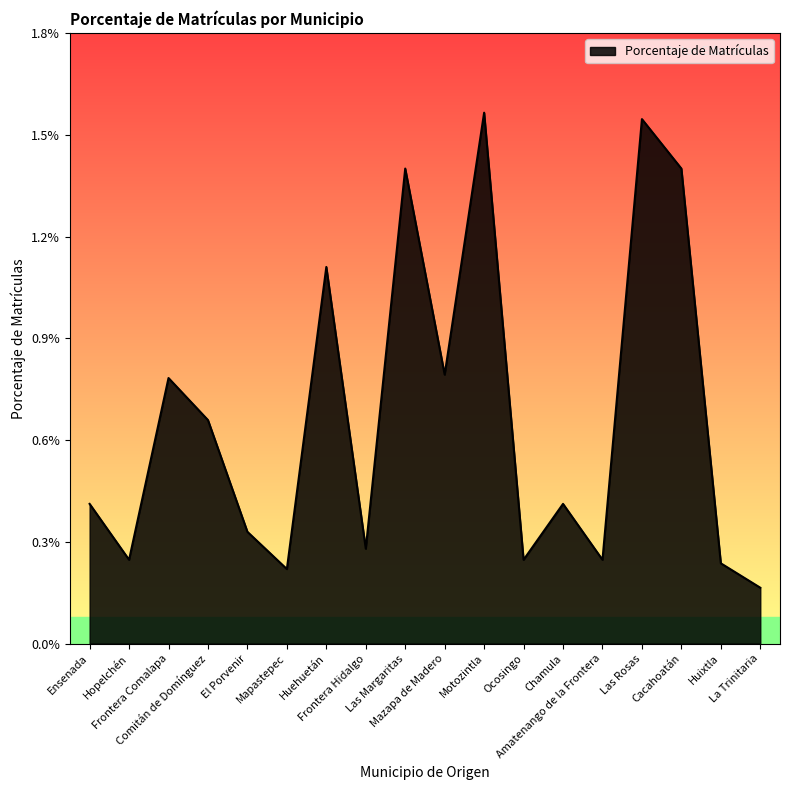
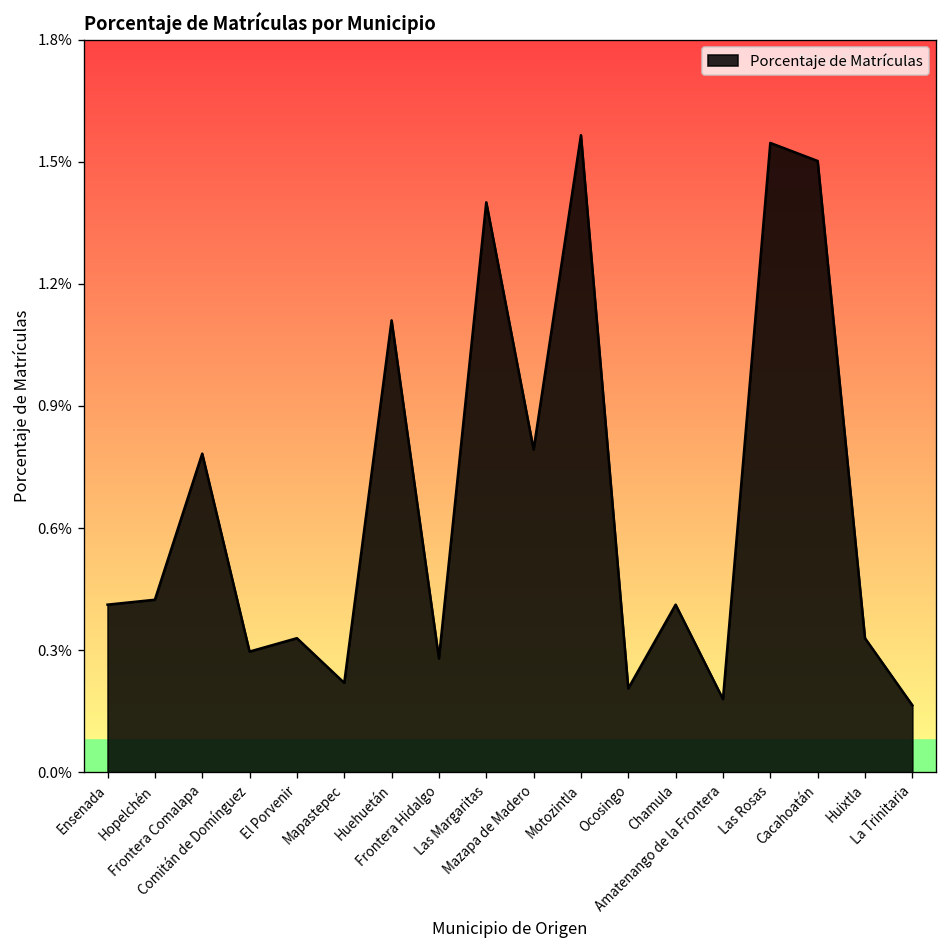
Hopelchén: 0.24% -> 0.42%
Comitán de Domínguez: 0.65% -> 0.29%
Ocosingo: 0.24% -> 0.20%
Amatenango de la Frontera: 0.24% -> 0.18%
Cacahoatán: 1.38% -> 1.48%
Huixtla: 0.23% -> 0.32%
